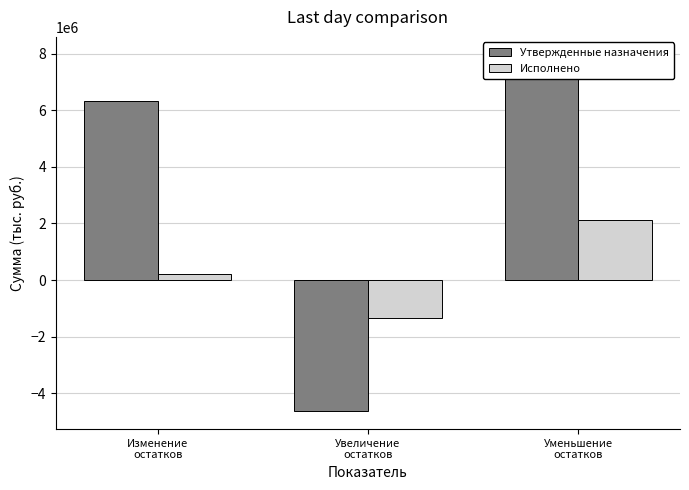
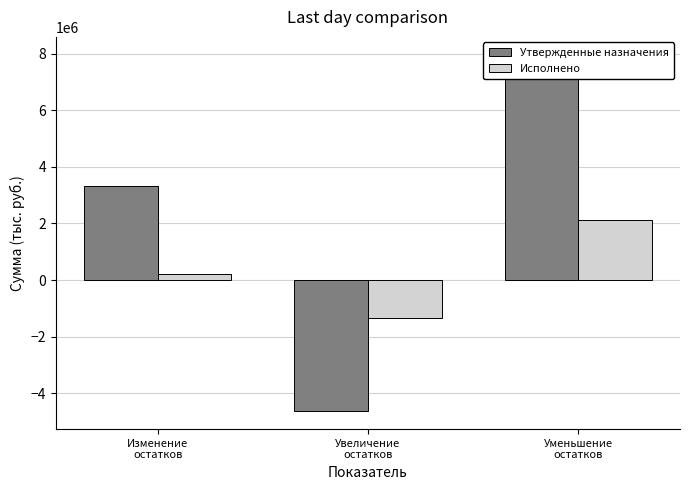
Утвержденные назначения, Изменение остатков: 6300000 -> 3300000
